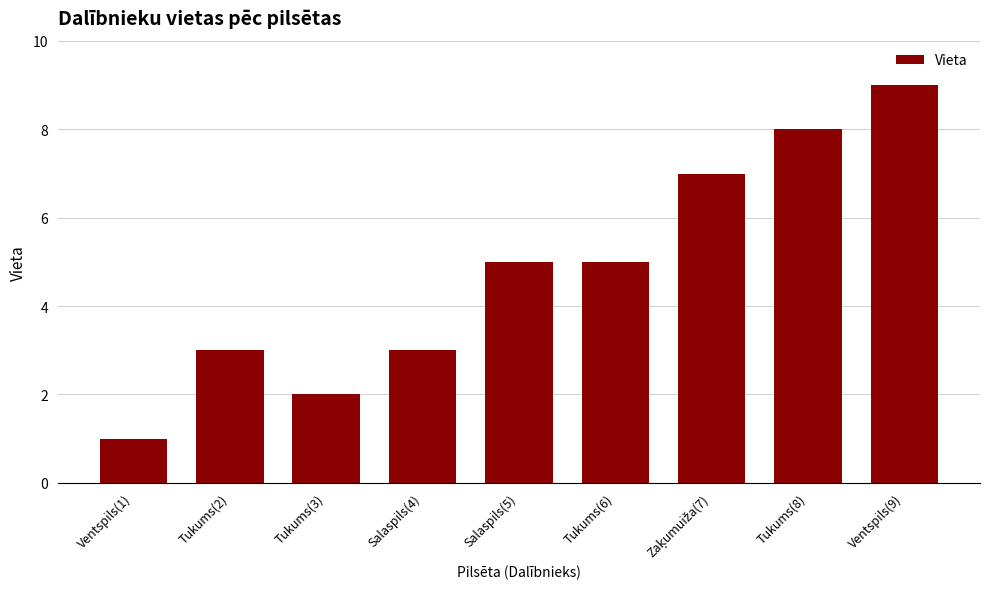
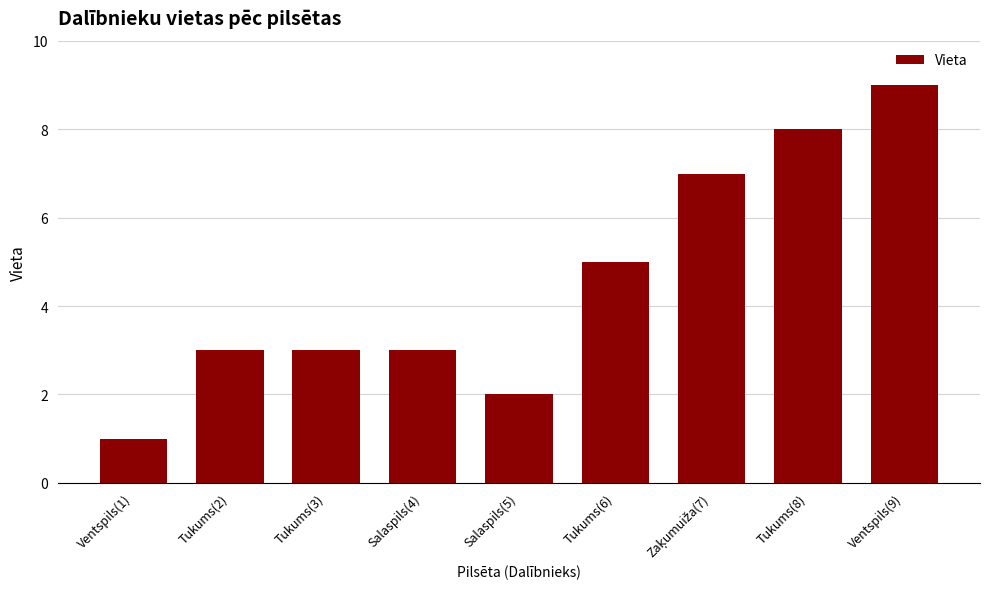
Tukums(3): 2 -> 3
Salaspils(5): 5 -> 2
